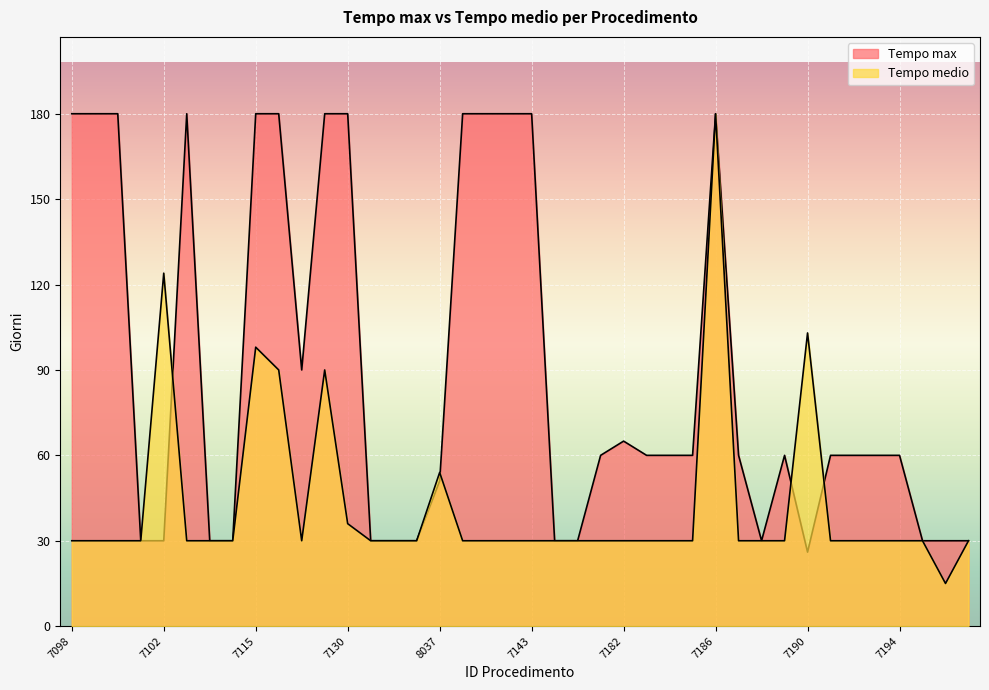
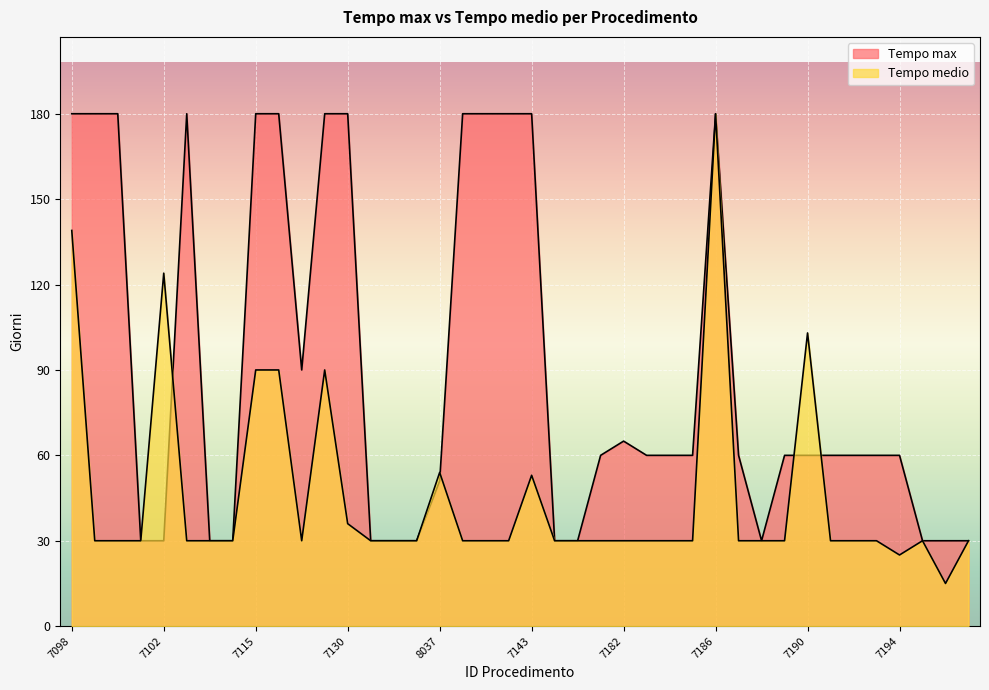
Tempo medio, 7098: 30 -> 139
Tempo medio, 7115: 98 -> 90
Tempo medio, 7143: 30 -> 53
Tempo max, 7190: 26 -> 60
Tempo medio, 7194: 30 -> 25
